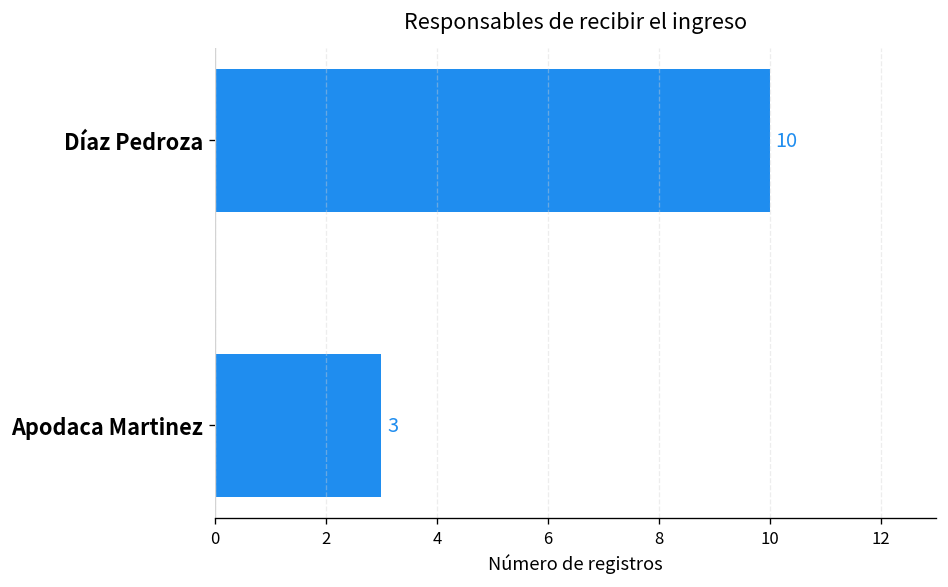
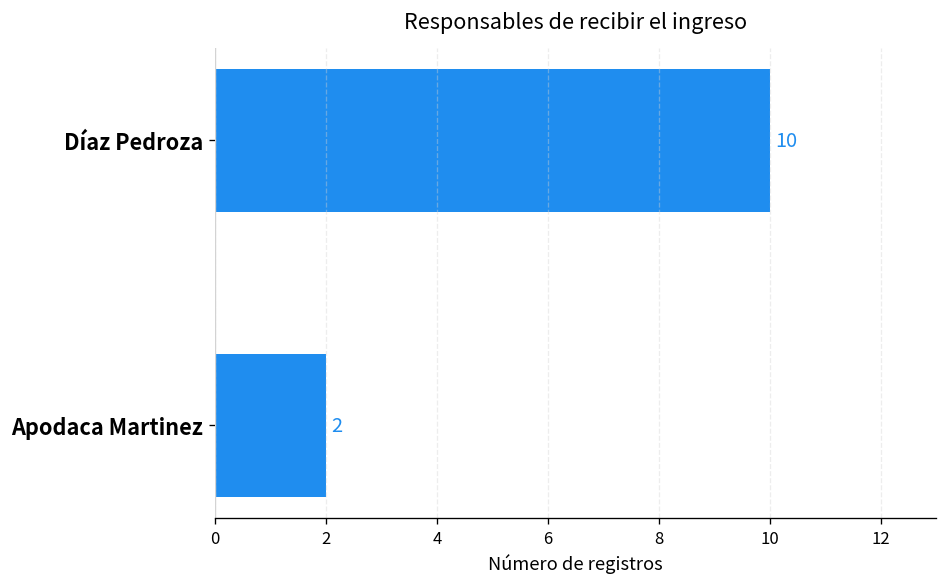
Apodaca Martinez: 3 -> 2
